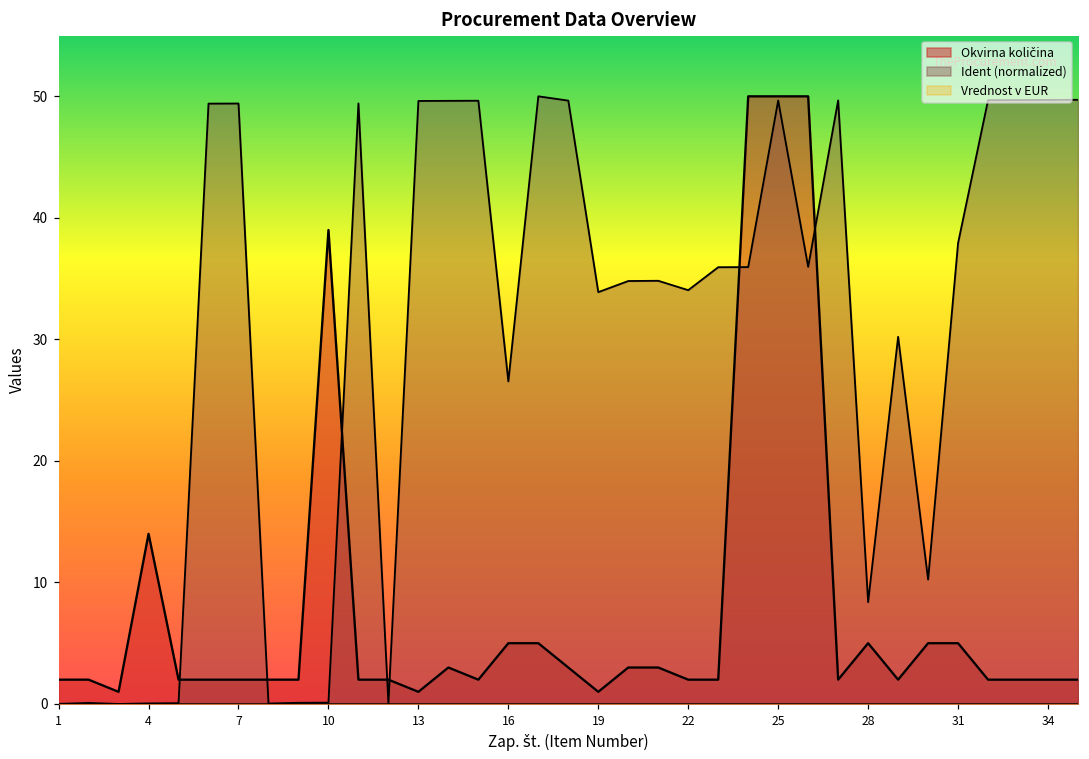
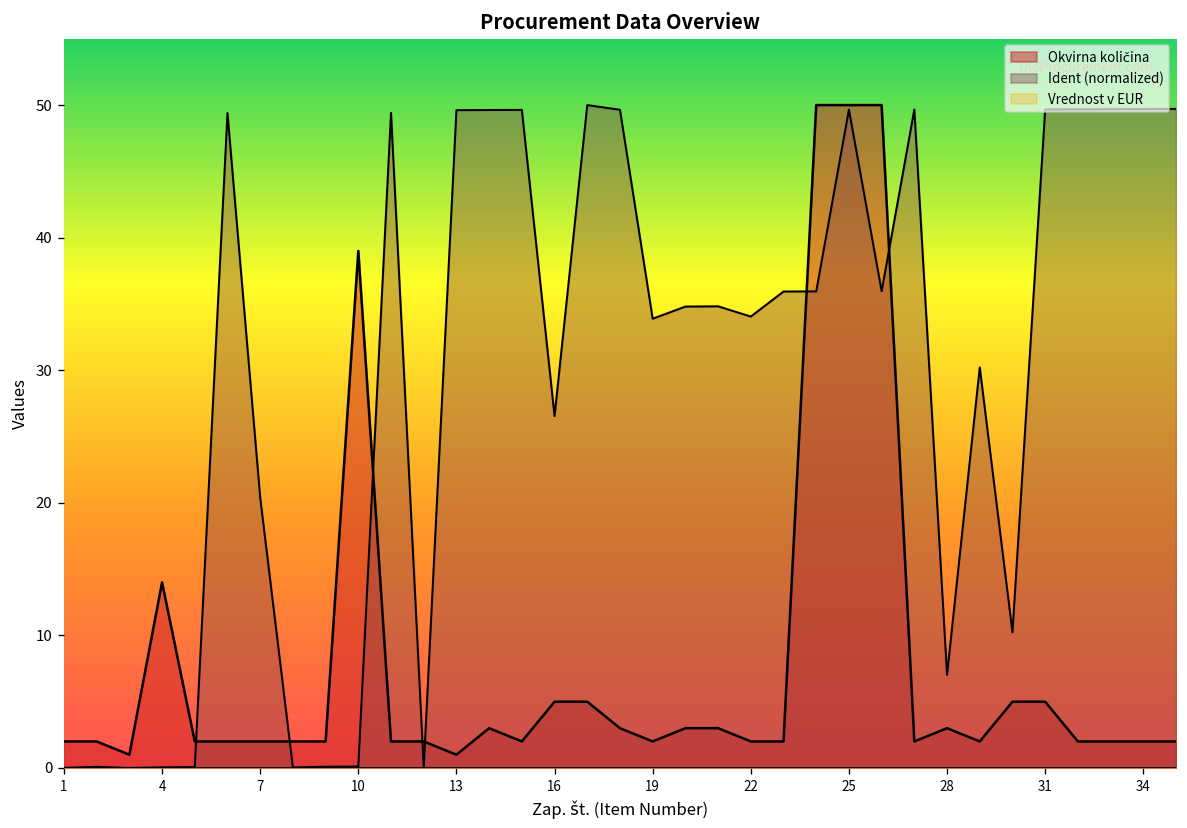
Ident (normalized), 7: 49.4 -> 20.4
Okvirna količina, 19: 1 -> 2
Okvirna količina, 28: 5 -> 3
Ident (normalized), 28: 8.4 -> 7.0
Ident (normalized), 31: 37.9 -> 49.7
